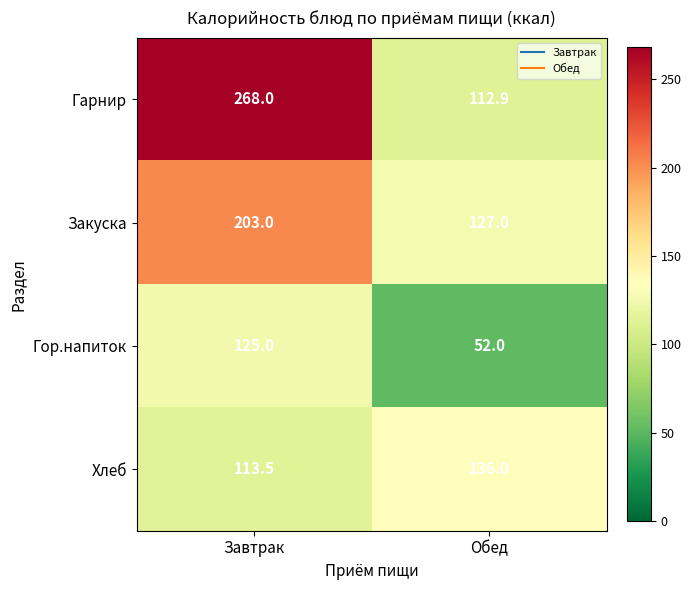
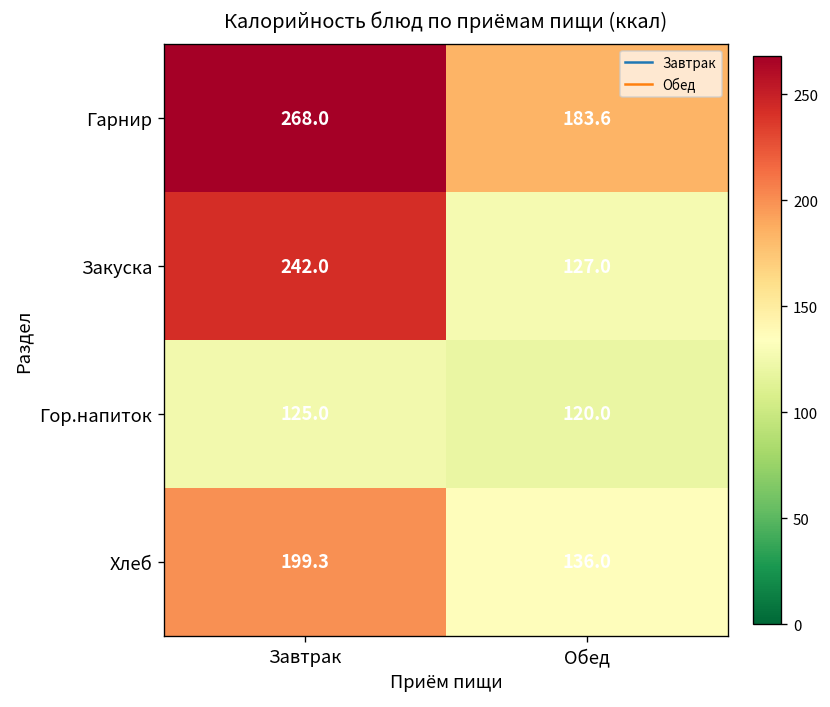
Гарнир, Обед: 112.9 -> 183.6
Закуска, Завтрак: 203.0 -> 242.0
Гор.напиток, Обед: 52.0 -> 120.0
Хлеб, Завтрак: 113.5 -> 199.3
